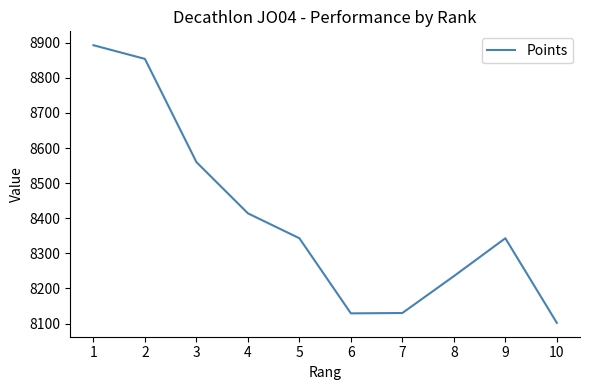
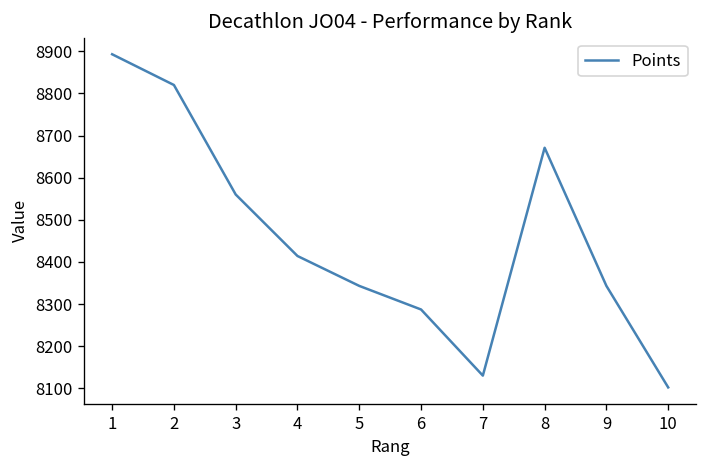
2: 8850 -> 8820
6: 8130 -> 8290
8: 8240 -> 8670
